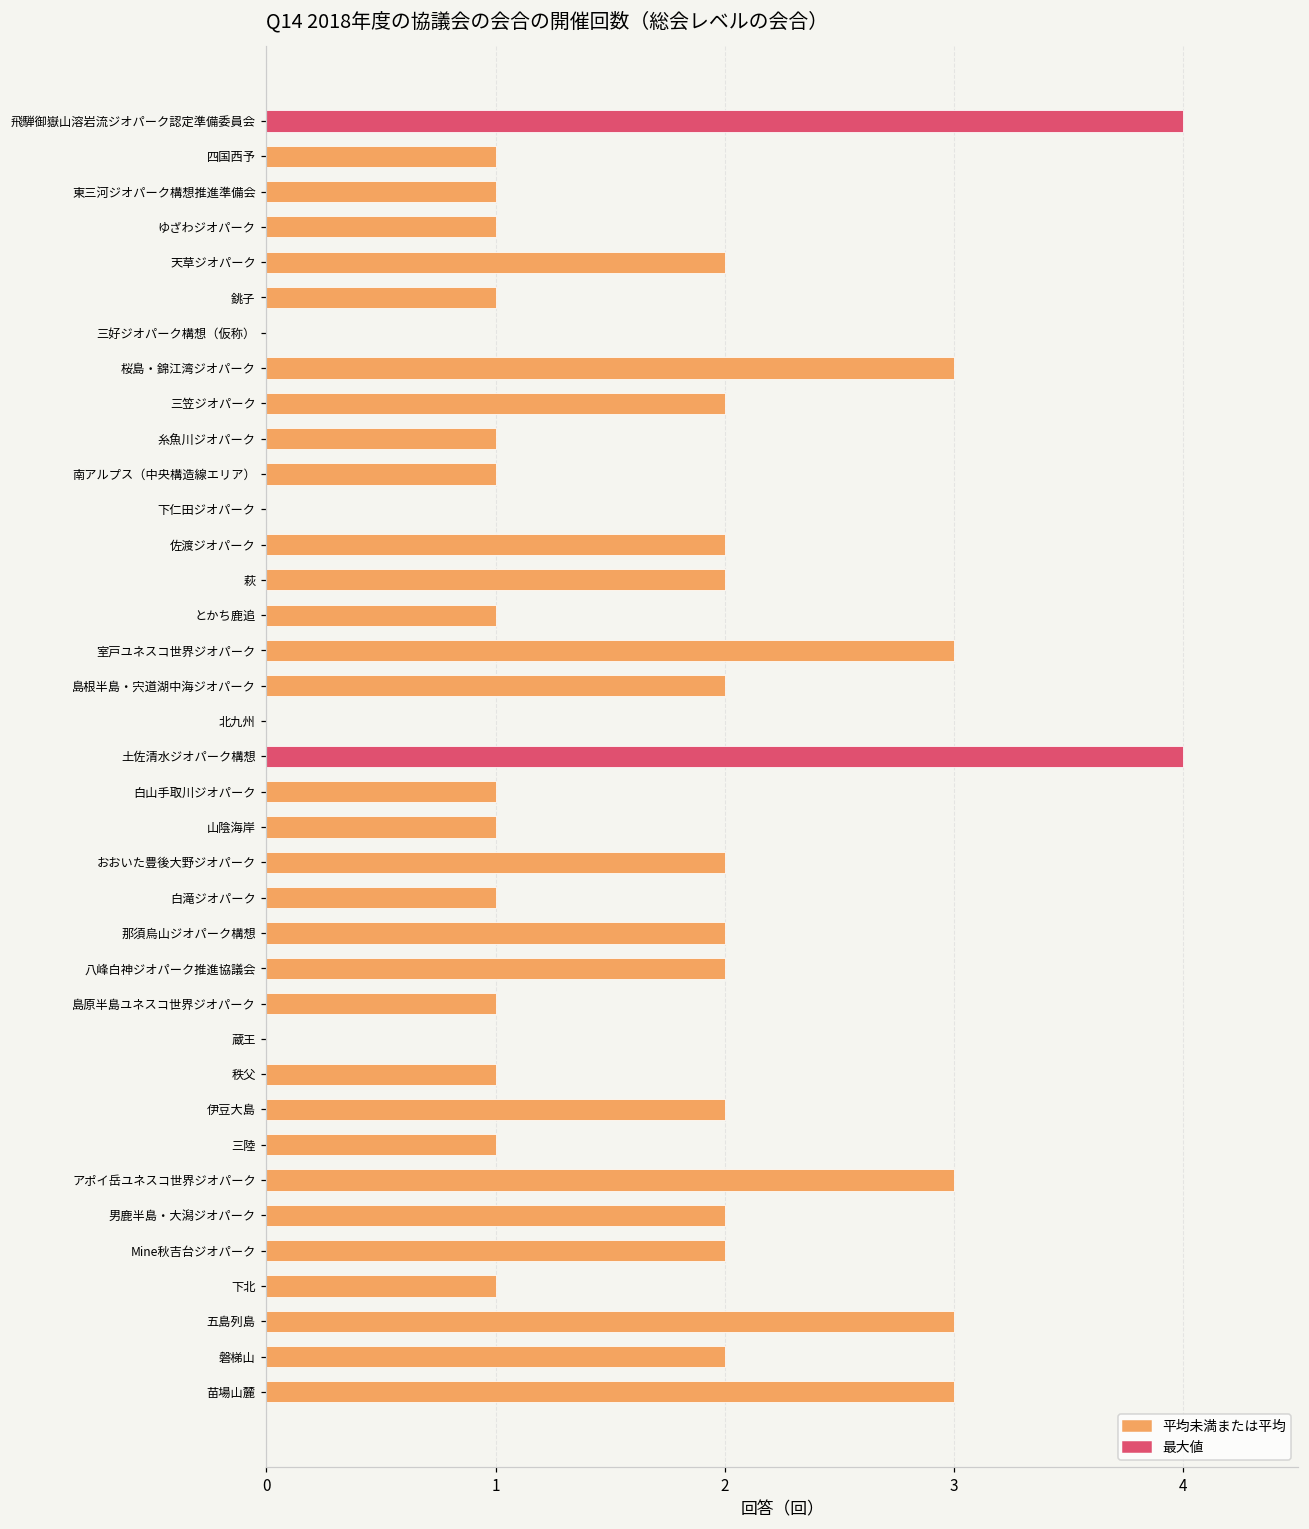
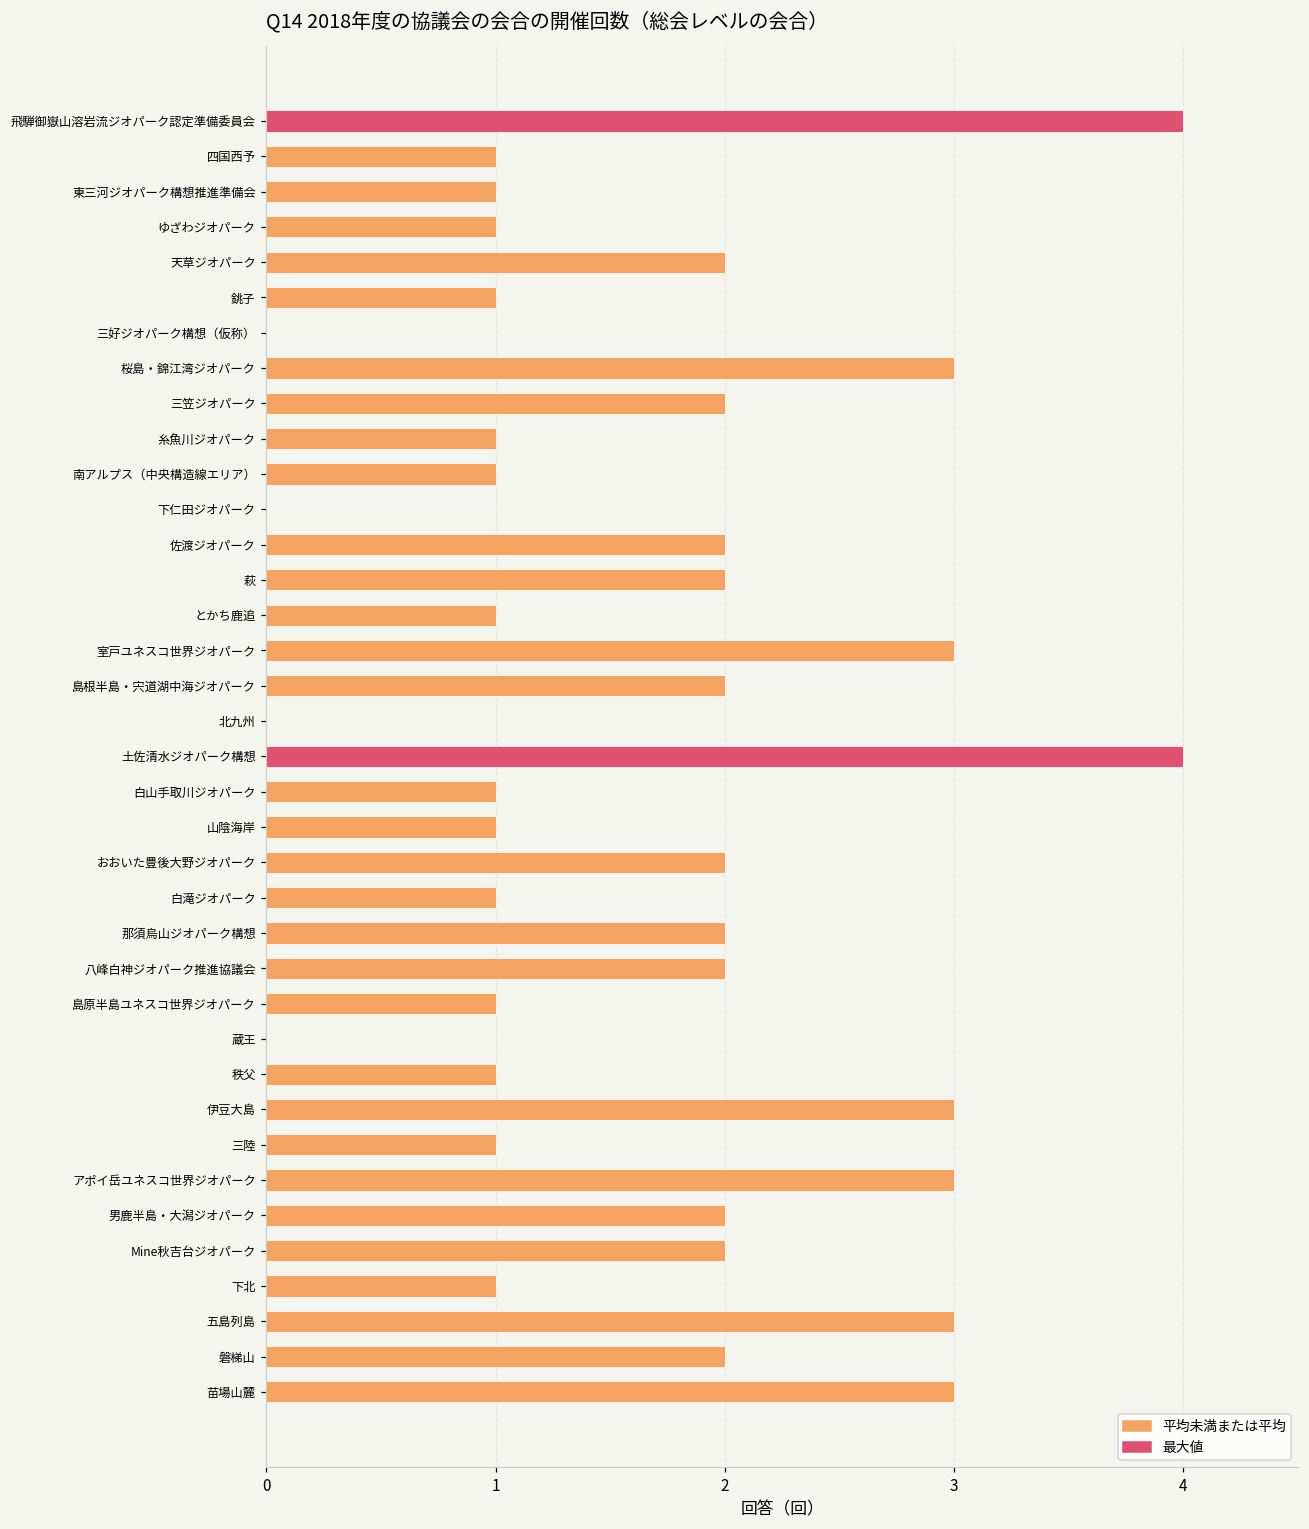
伊豆大島: 2 -> 3
